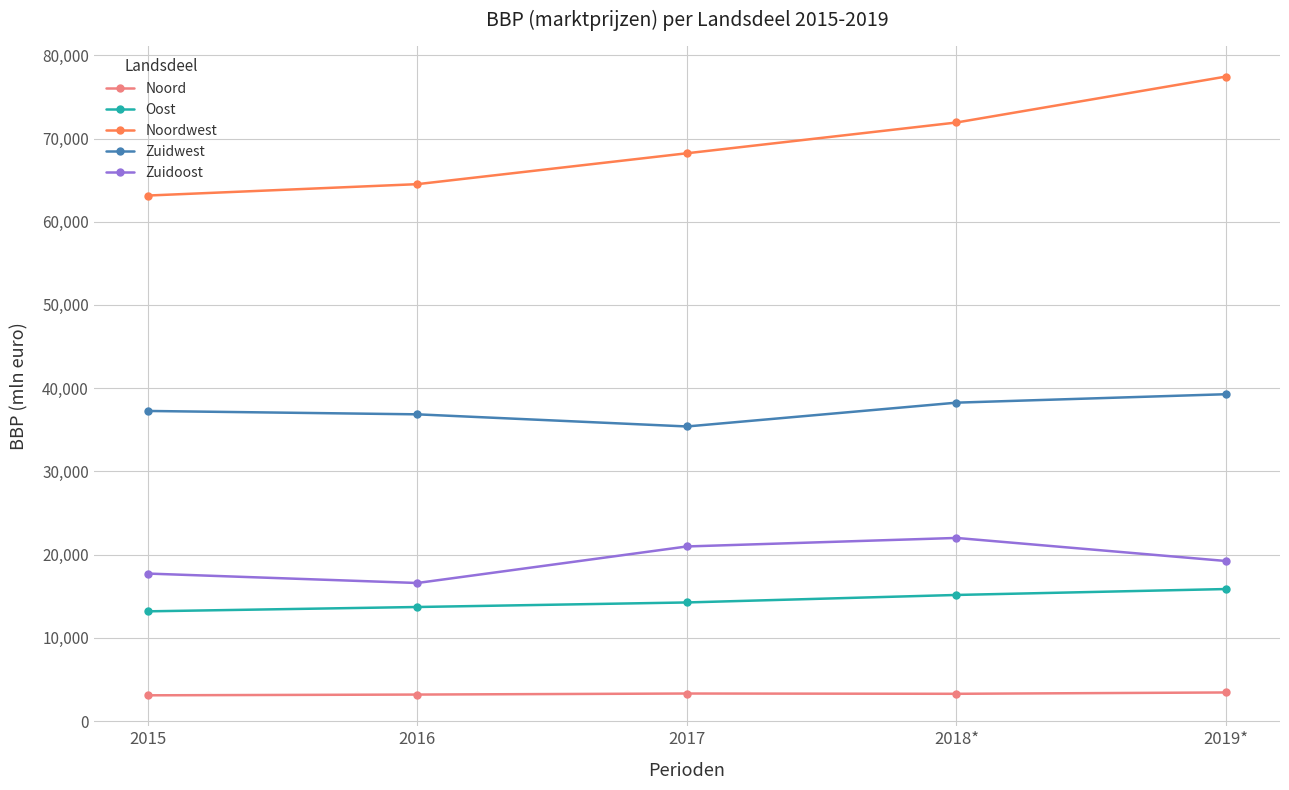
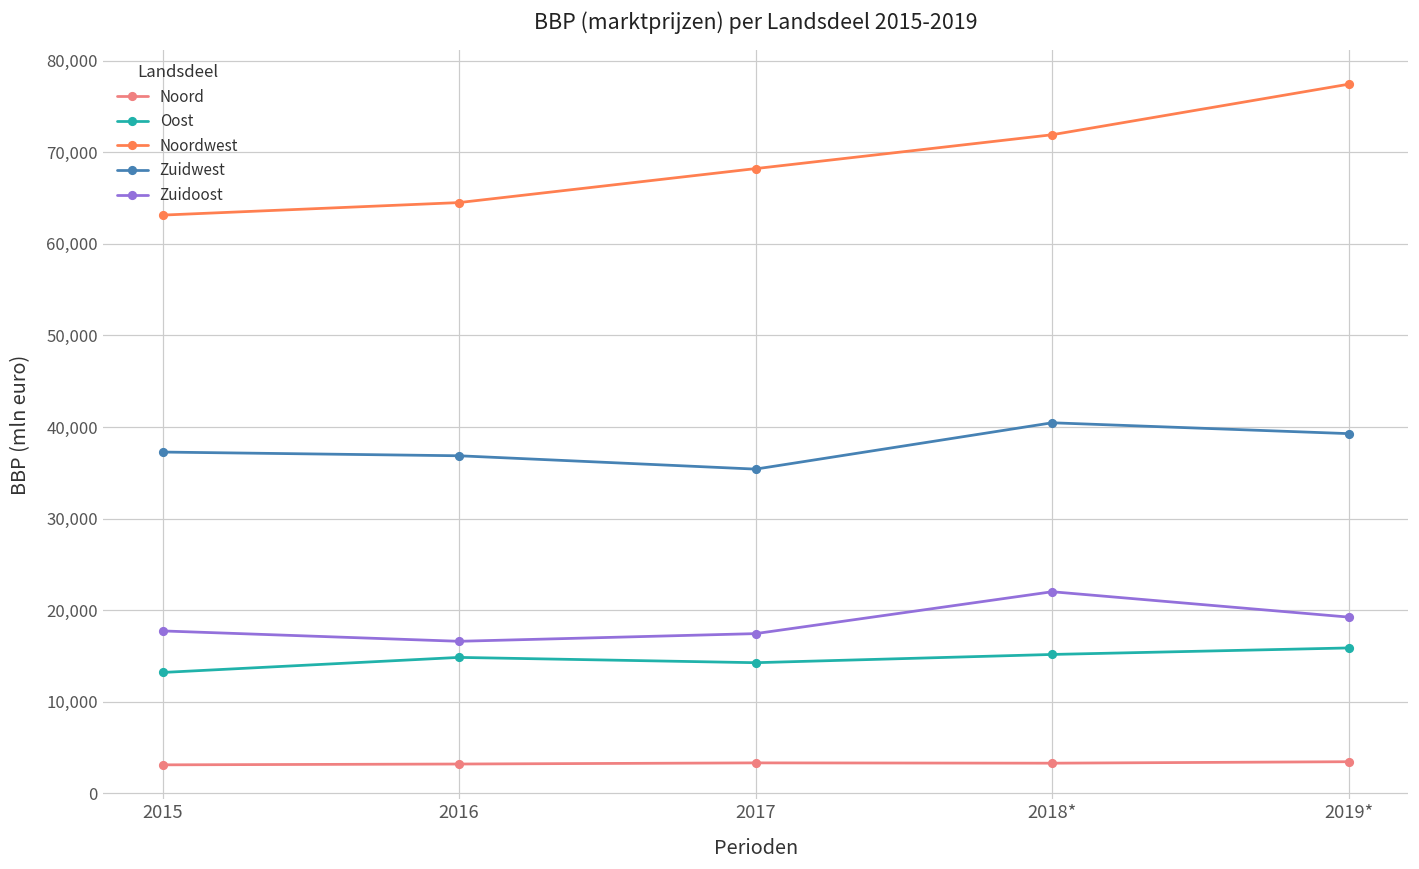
Oost, 2016: 14,000 -> 15,000
Zuidoost, 2017: 21,000 -> 17,000
Zuidwest, 2018*: 38,000 -> 40,000
